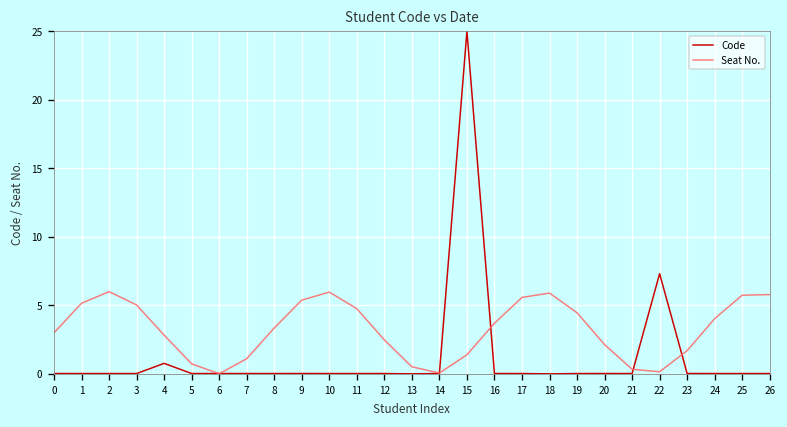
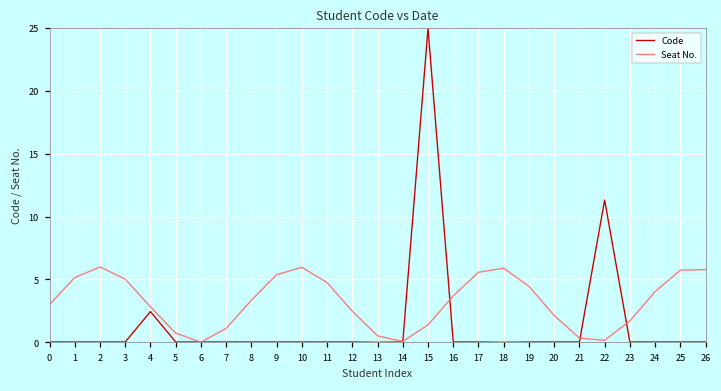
Code, 4: 0.8 -> 2.4
Code, 22: 7.3 -> 11.3
